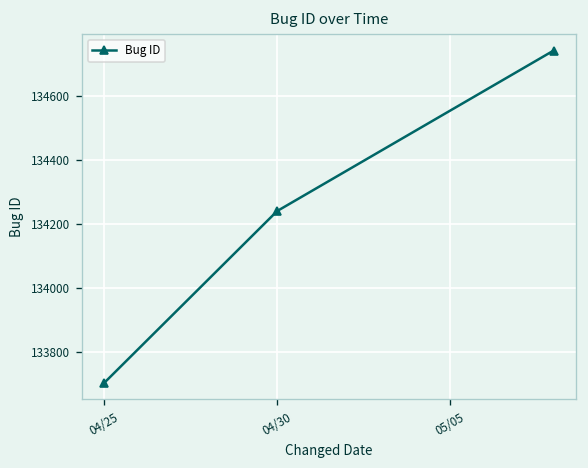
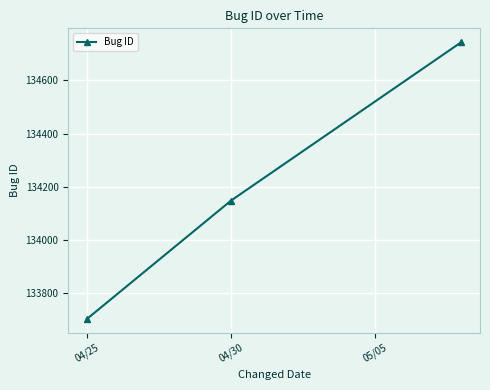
04/30: 134240 -> 134150
